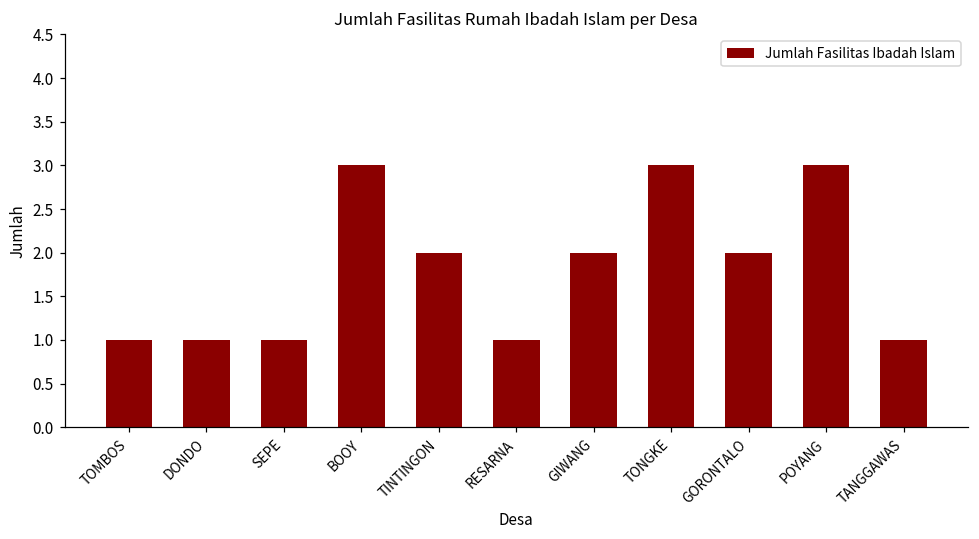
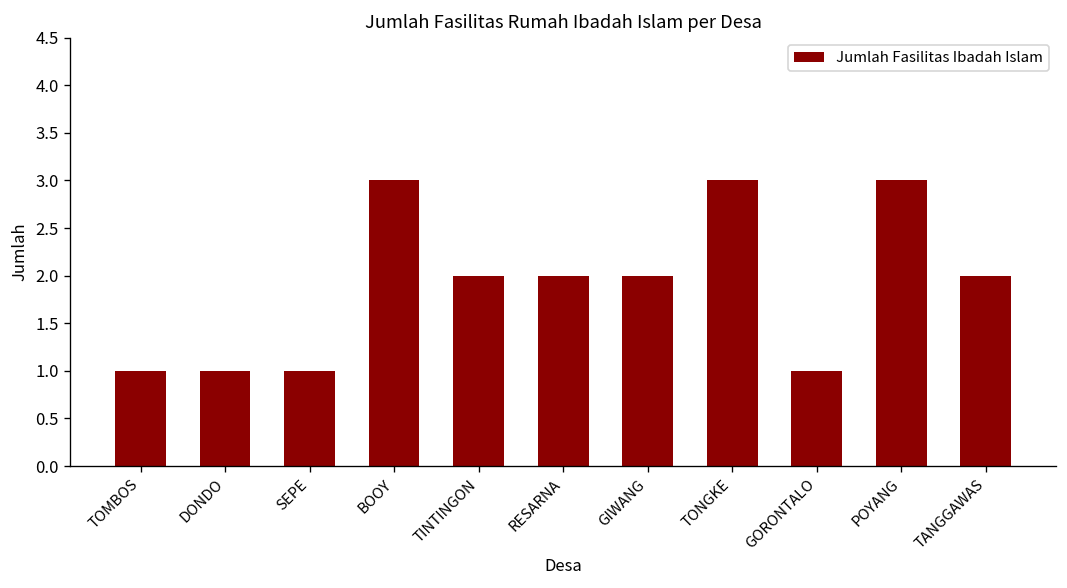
RESARNA: 1 -> 2
GORONTALO: 2 -> 1
TANGGAWAS: 1 -> 2
